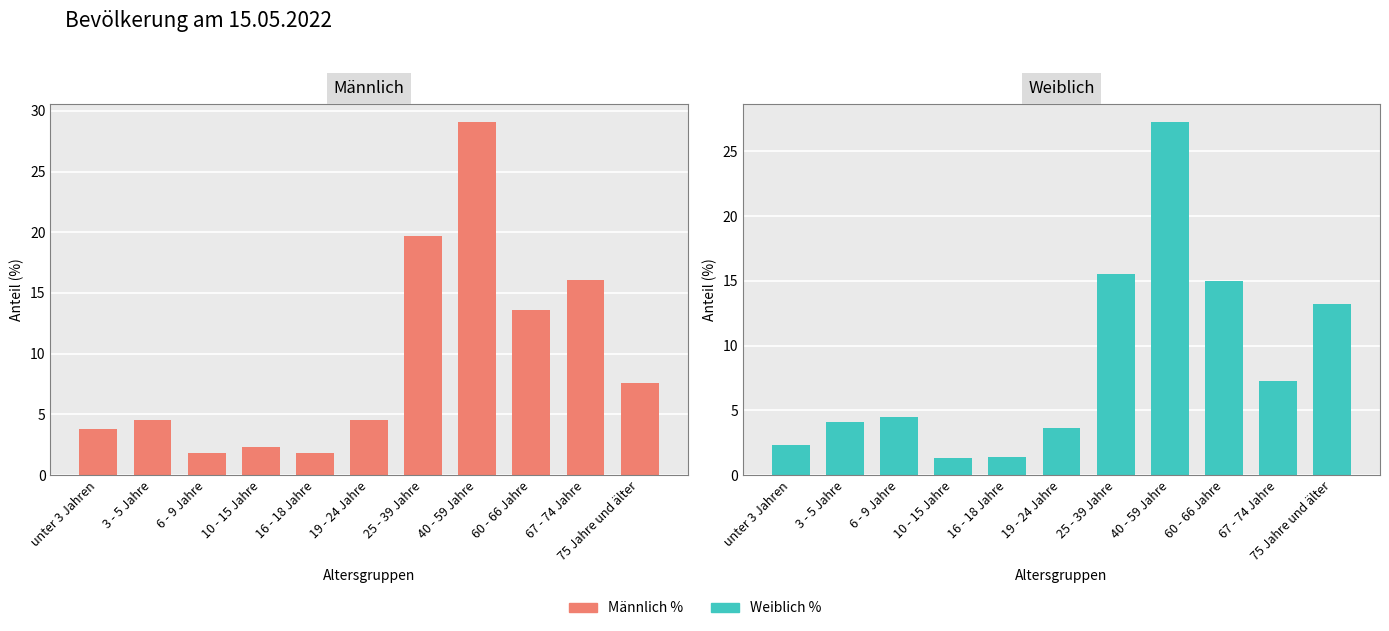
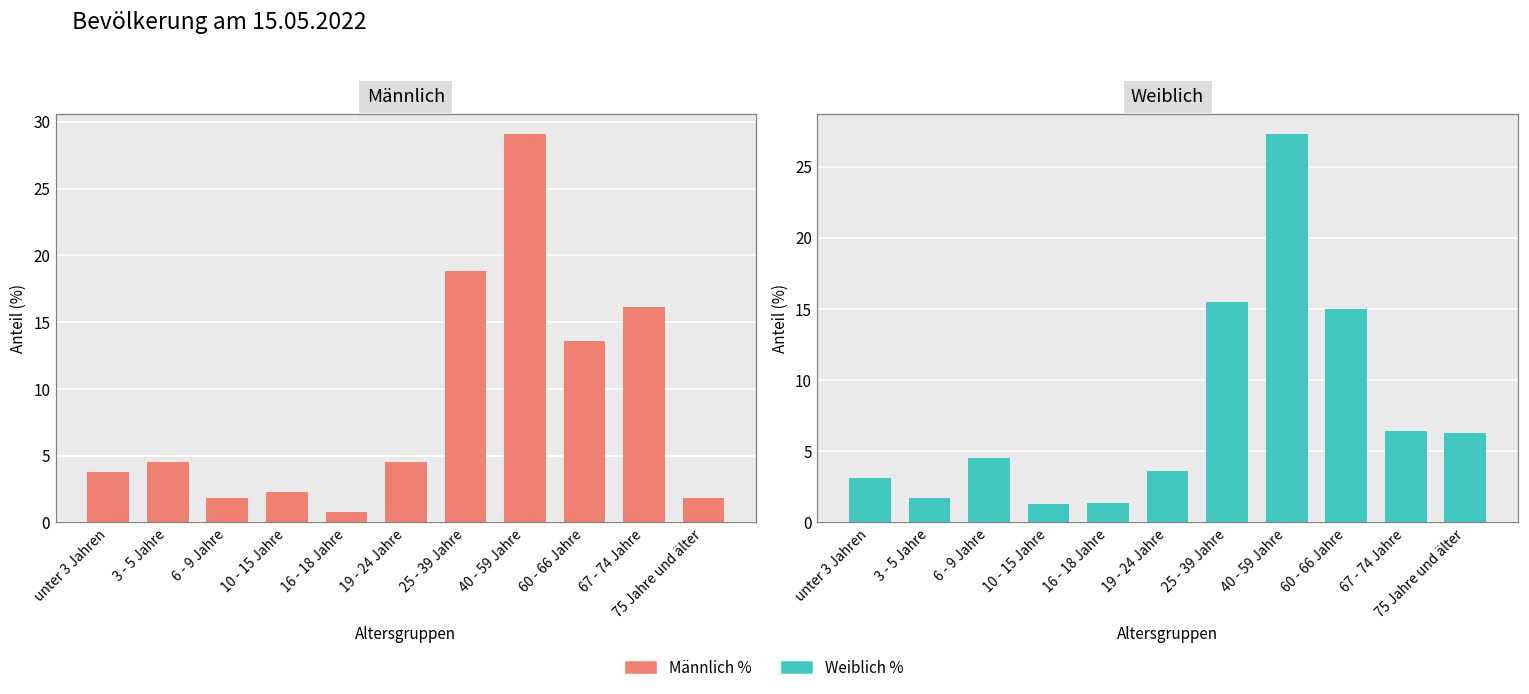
Männlich, 16 - 18 Jahre: 1.8 -> 0.8
Männlich, 25 - 39 Jahre: 19.7 -> 18.8
Männlich, 75 Jahre und älter: 7.6 -> 1.8
Weiblich, unter 3 Jahren: 2.3 -> 3.1
Weiblich, 3 - 5 Jahre: 4.1 -> 1.7
Weiblich, 67 - 74 Jahre: 7.3 -> 6.4
Weiblich, 75 Jahre und älter: 13.2 -> 6.3
